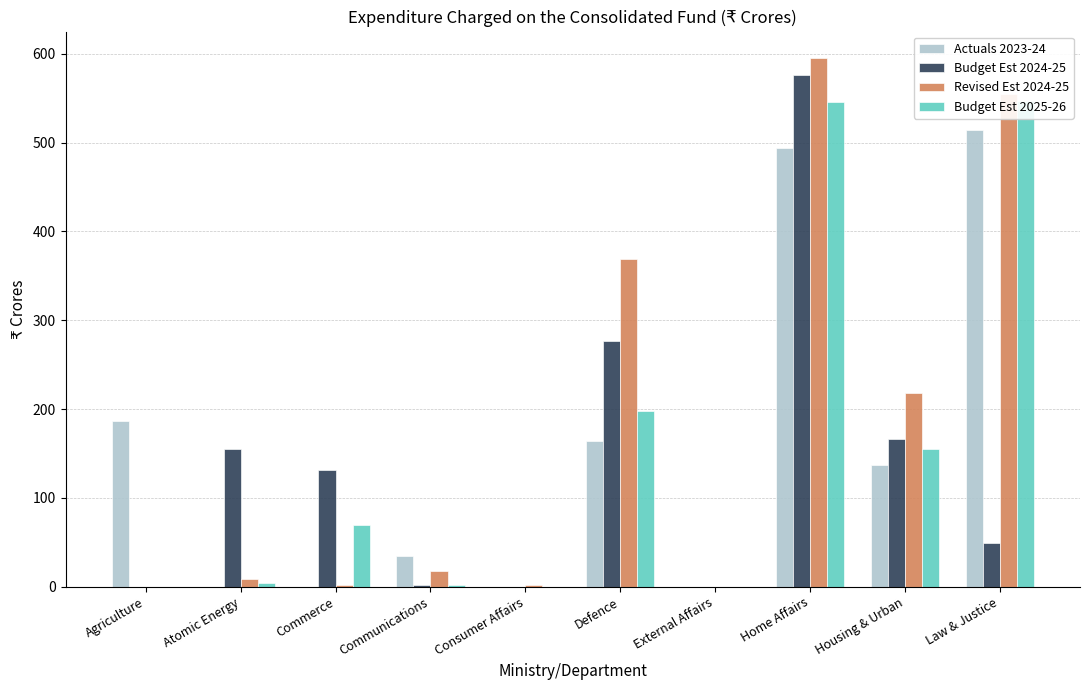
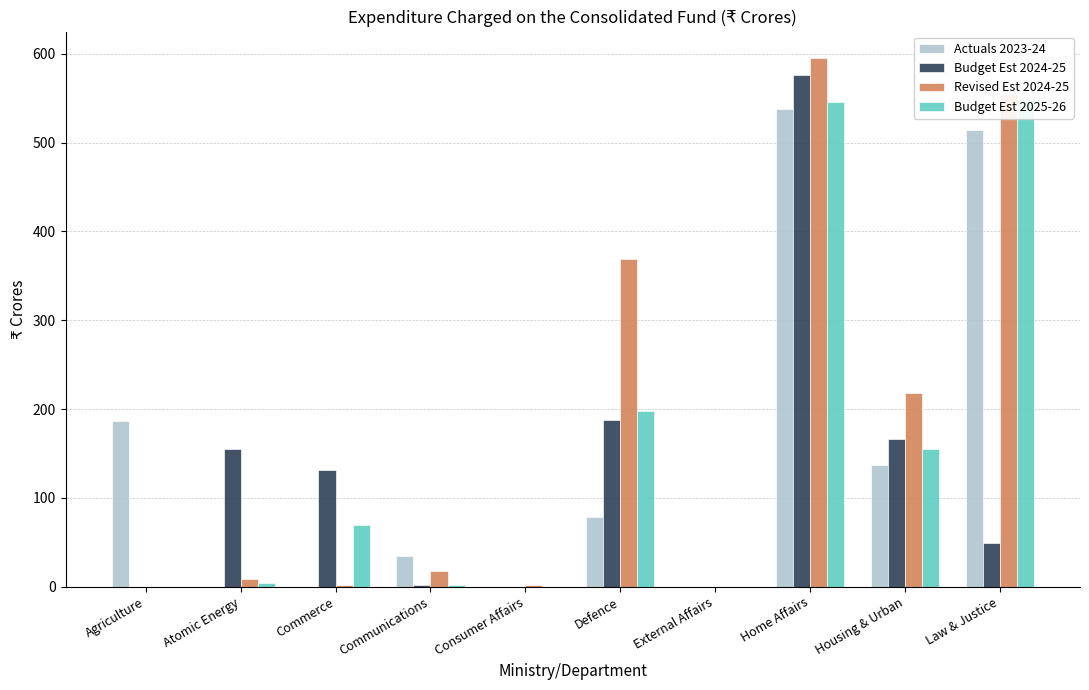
Actuals 2023-24, Defence: 160 -> 80
Budget Est 2024-25, Defence: 280 -> 190
Actuals 2023-24, Home Affairs: 490 -> 540
